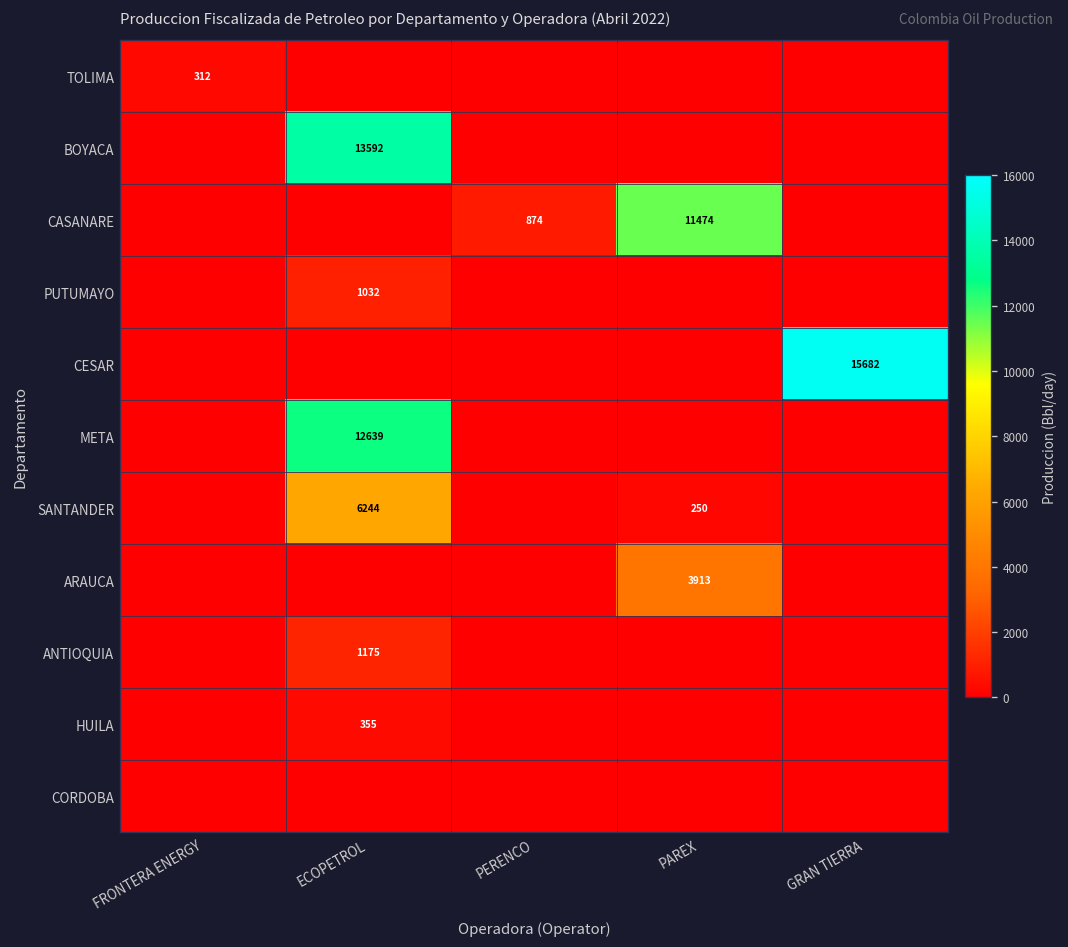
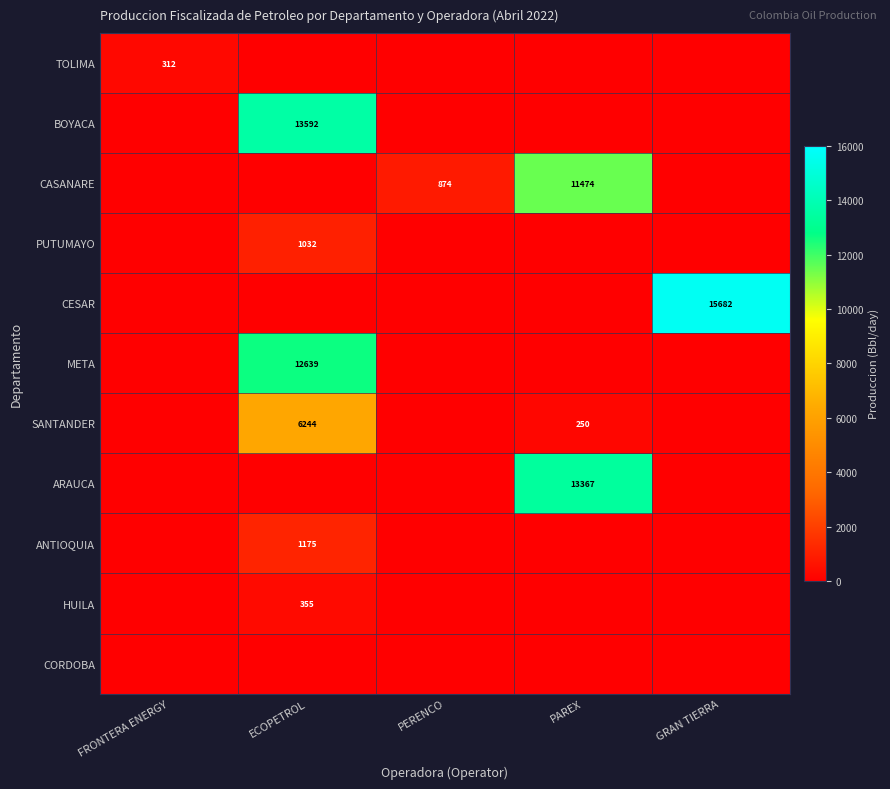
ARAUCA, PAREX: 3913 -> 13367
